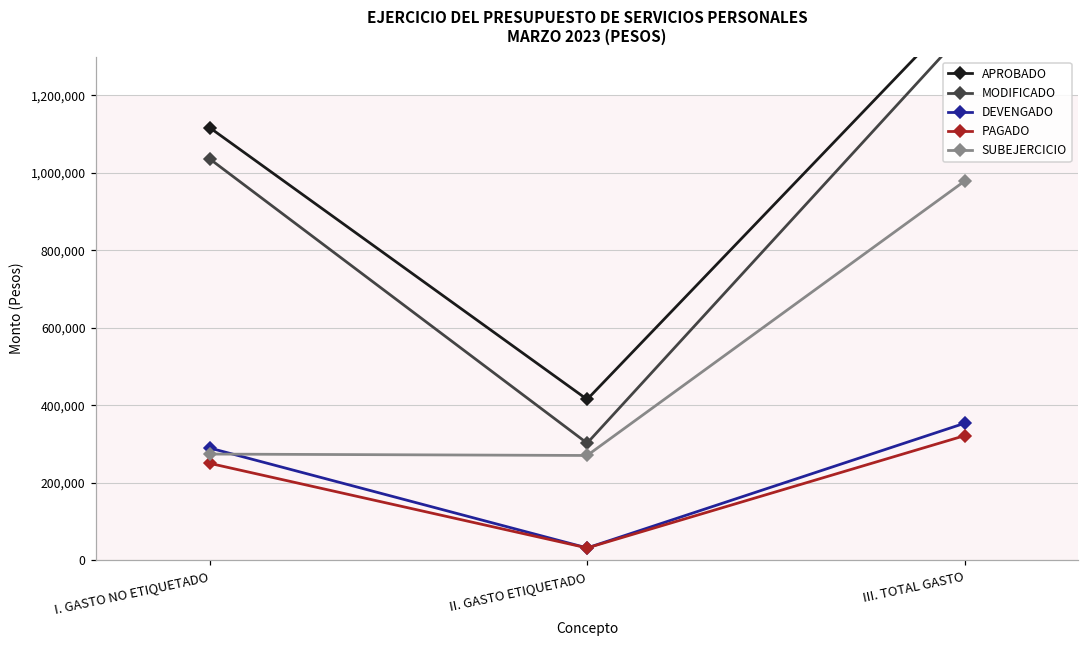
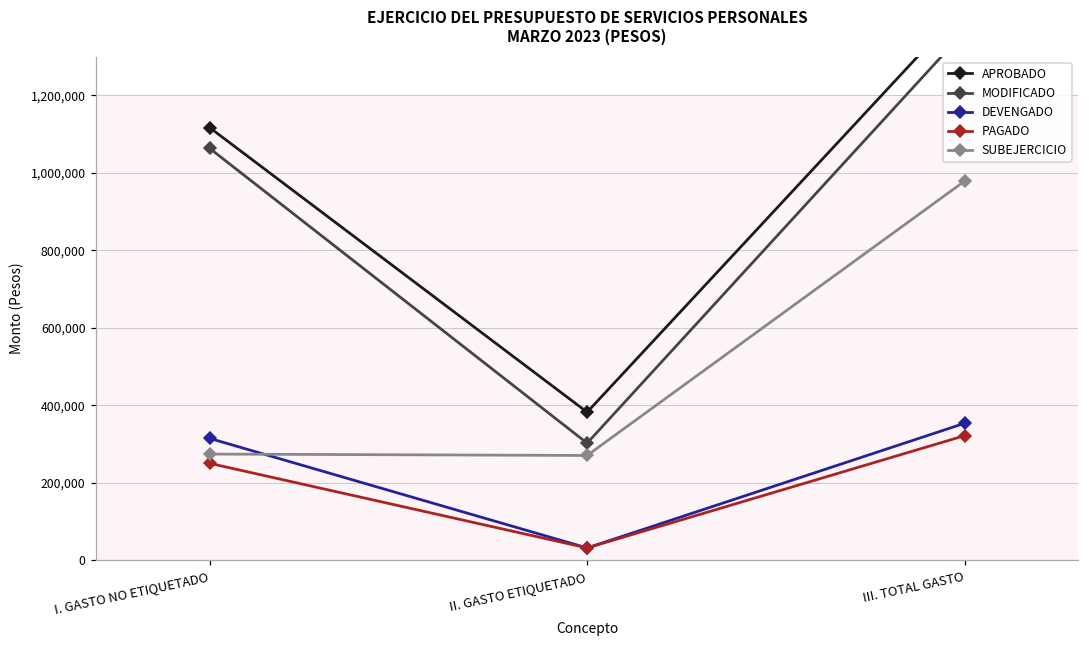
MODIFICADO, I. GASTO NO ETIQUETADO: 1,040,000 -> 1,060,000
DEVENGADO, I. GASTO NO ETIQUETADO: 290,000 -> 310,000
APROBADO, II. GASTO ETIQUETADO: 420,000 -> 380,000
